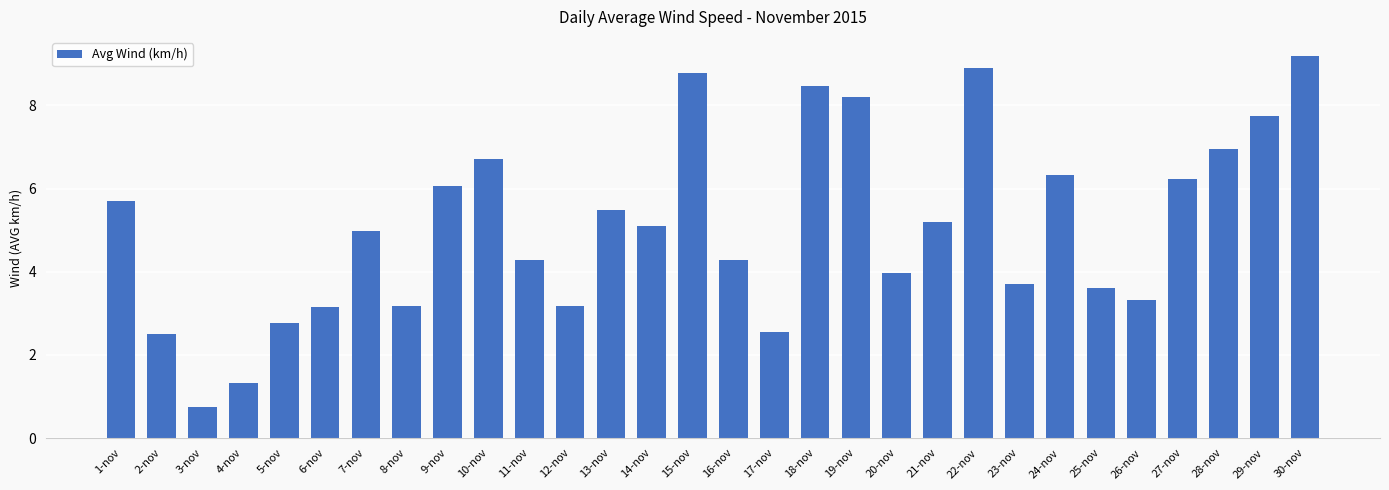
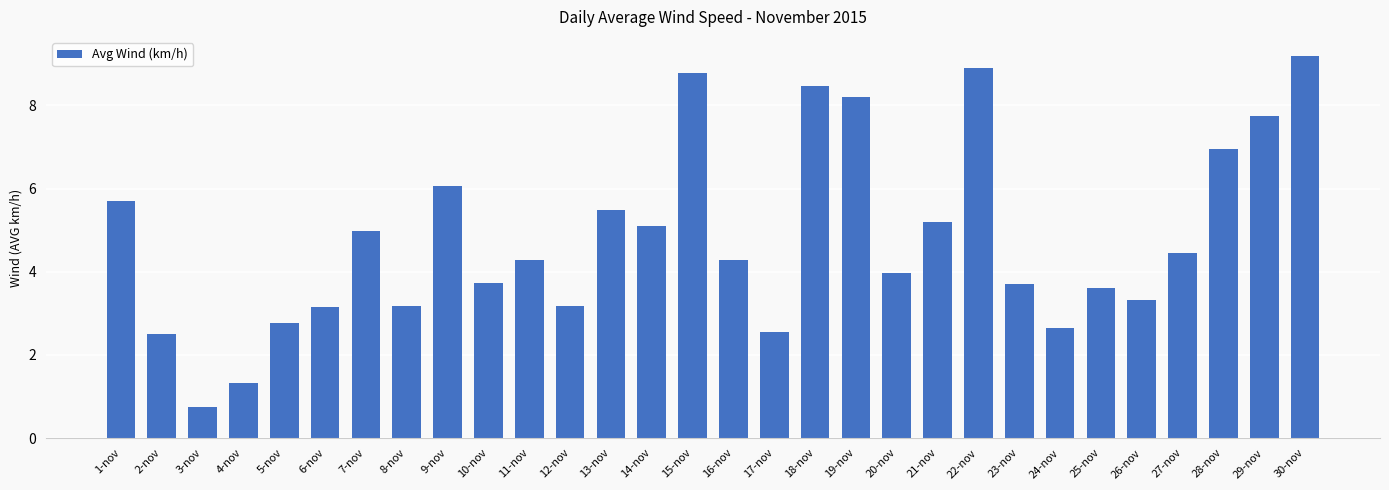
10-nov: 6.7 -> 3.7
24-nov: 6.3 -> 2.6
27-nov: 6.2 -> 4.5
